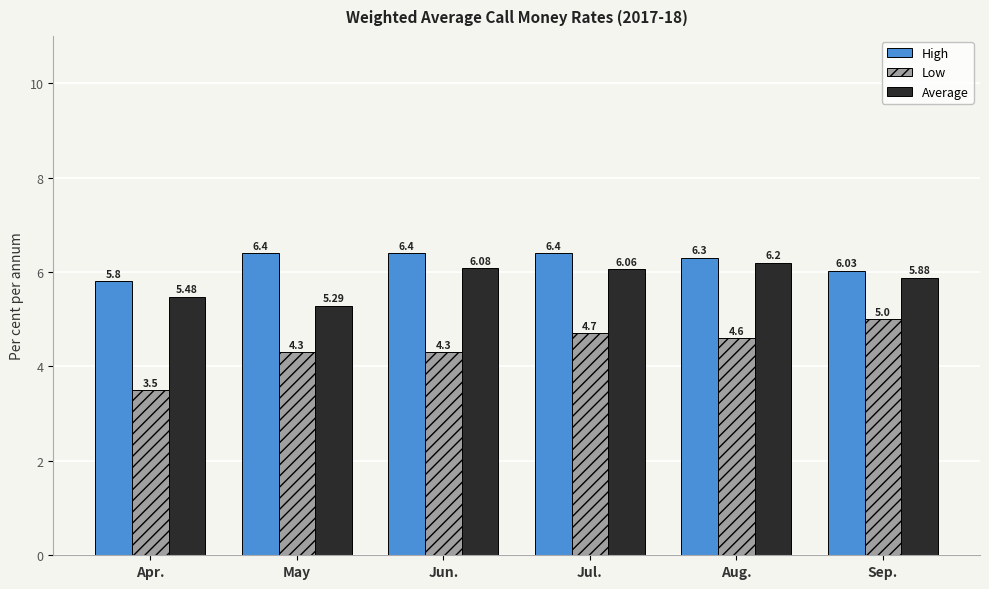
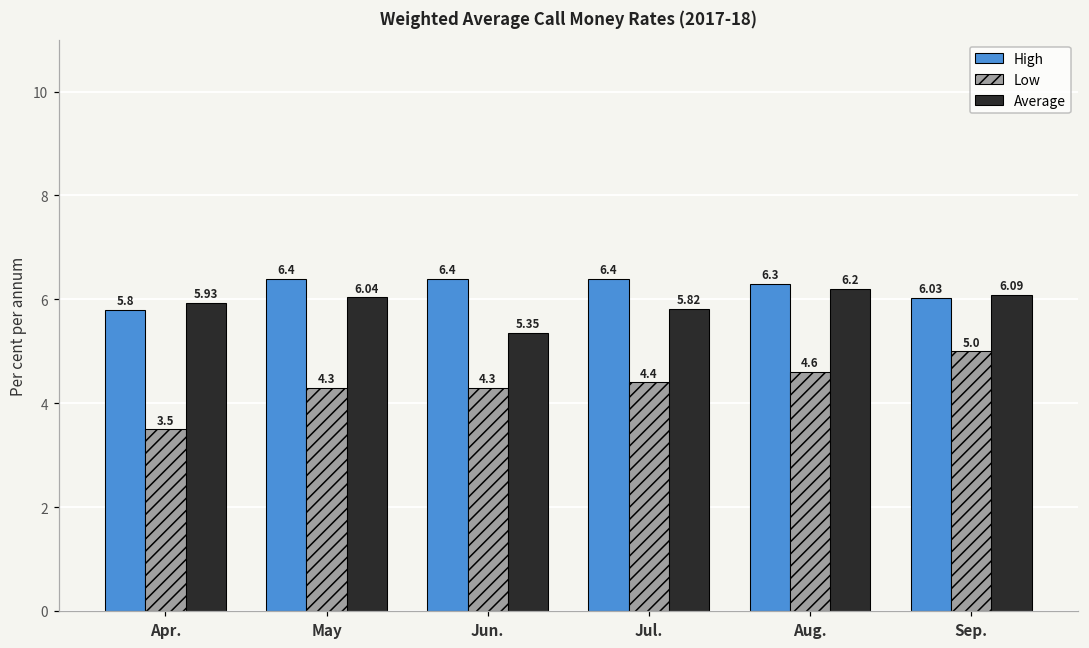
Average, Apr.: 5.48 -> 5.93
Average, May: 5.29 -> 6.04
Average, Jun.: 6.08 -> 5.35
Low, Jul.: 4.7 -> 4.4
Average, Jul.: 6.06 -> 5.82
Average, Sep.: 5.88 -> 6.09
